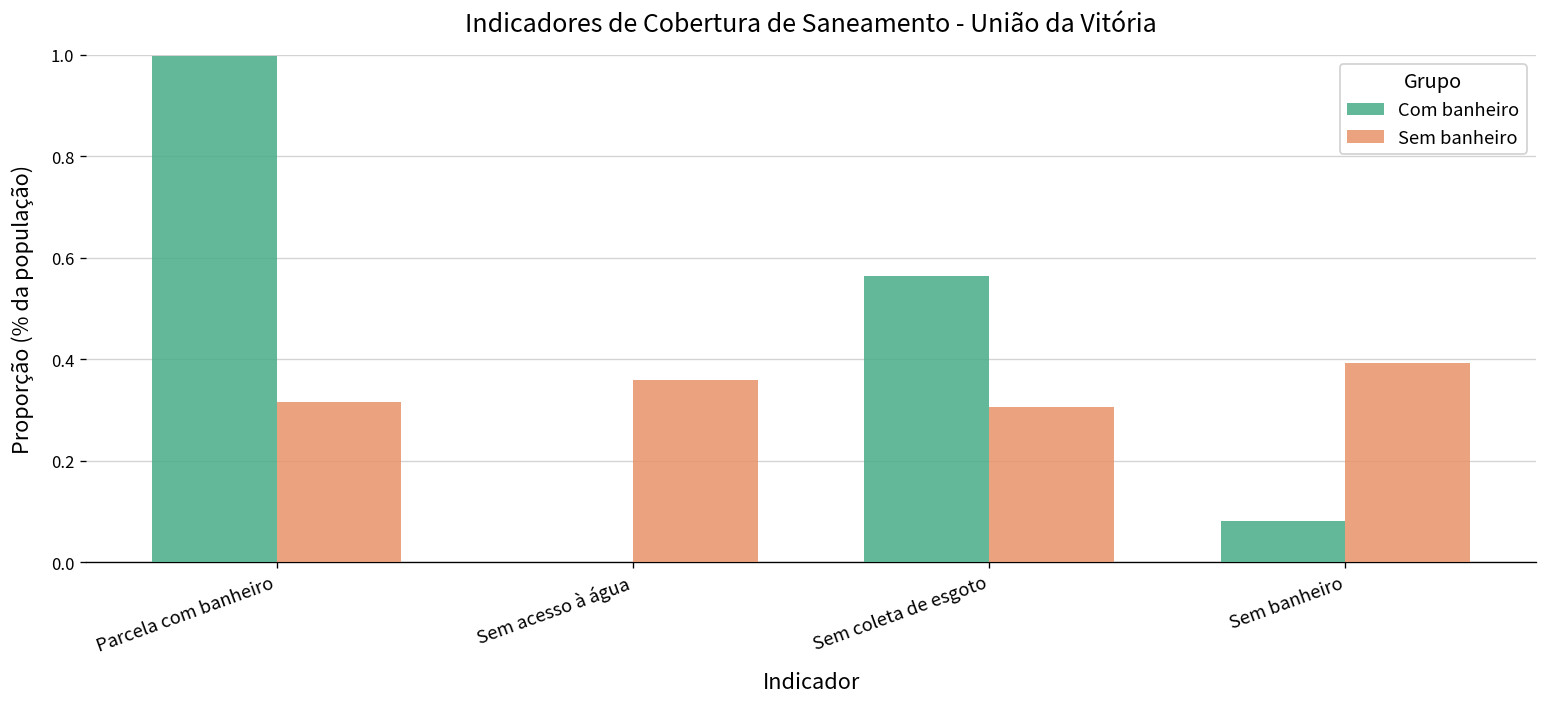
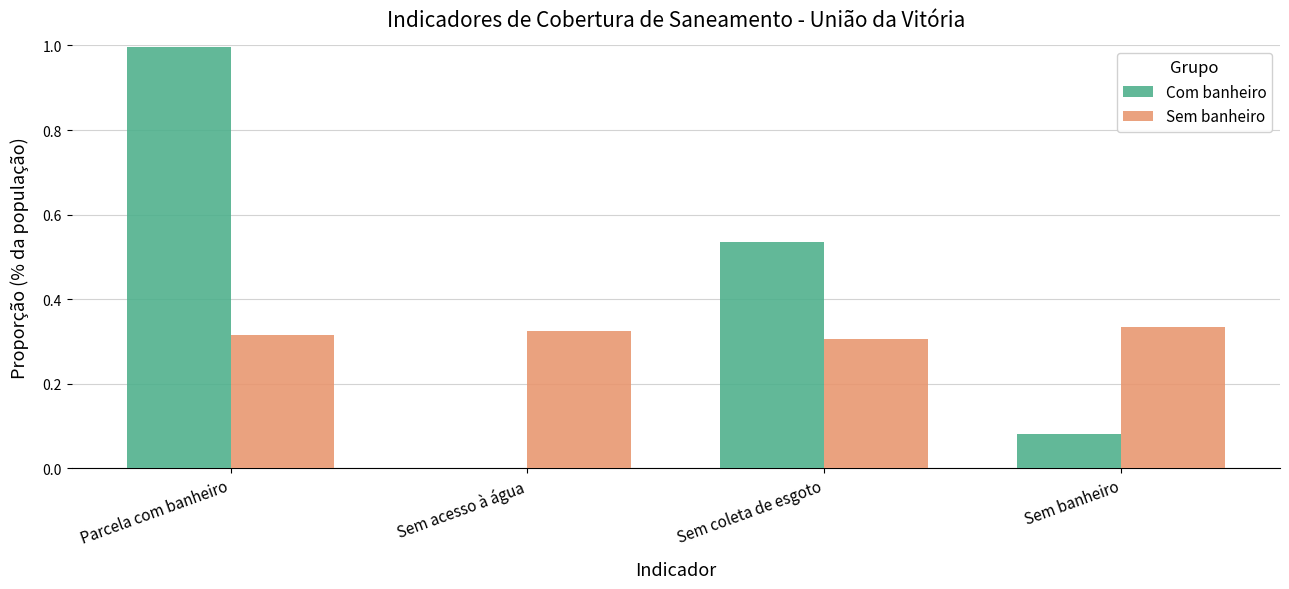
Sem banheiro, Sem acesso à água: 0.36 -> 0.33
Com banheiro, Sem coleta de esgoto: 0.56 -> 0.54
Sem banheiro, Sem banheiro: 0.39 -> 0.33
